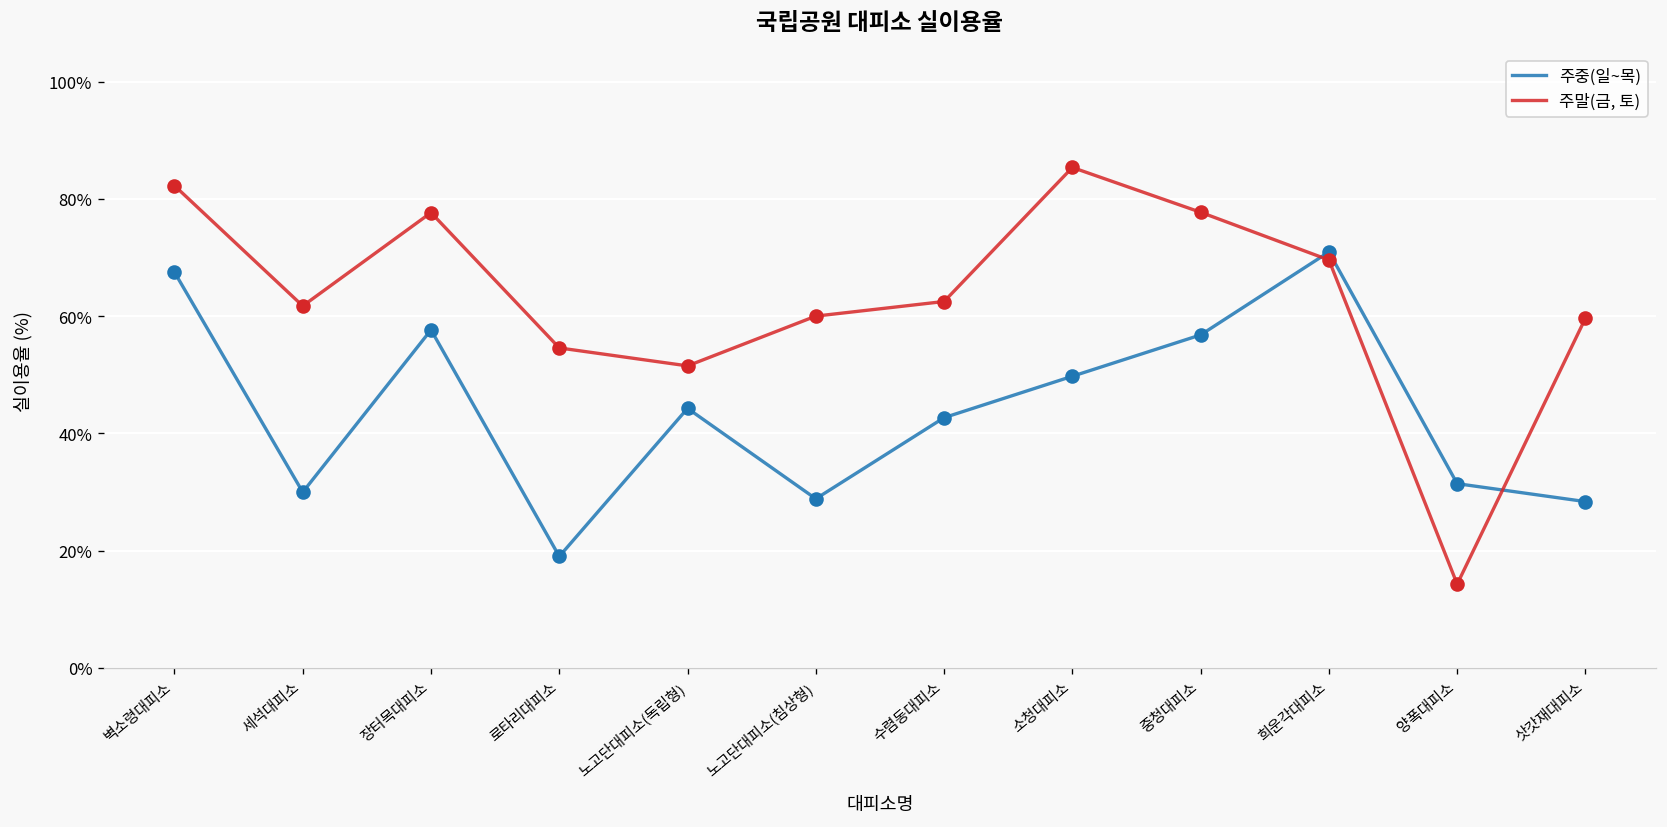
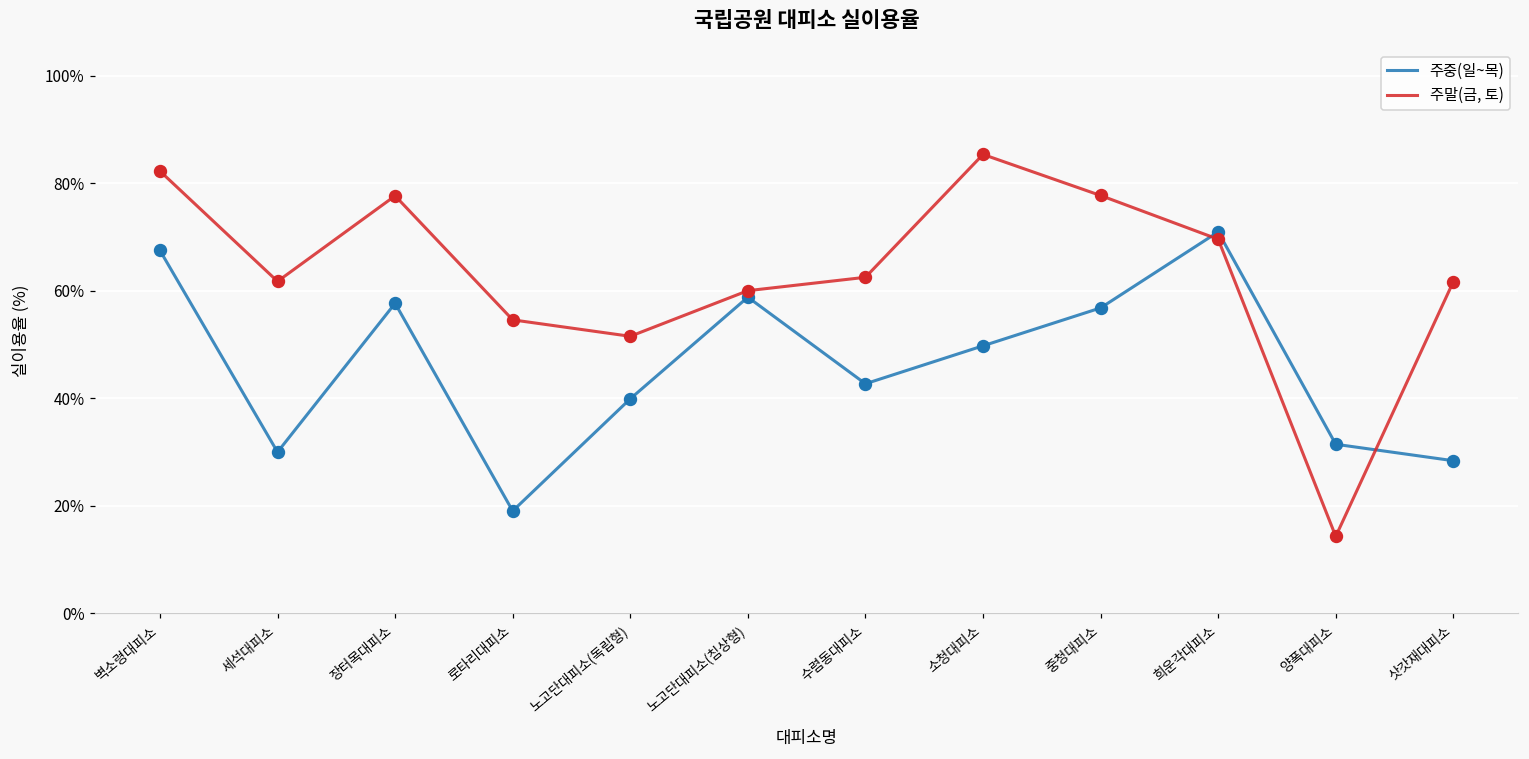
주중(일~목), 노고단대피소(독립형): 44% -> 40%
주중(일~목), 노고단대피소(침상형): 29% -> 59%
주말(금, 토), 삿갓재대피소: 60% -> 62%
